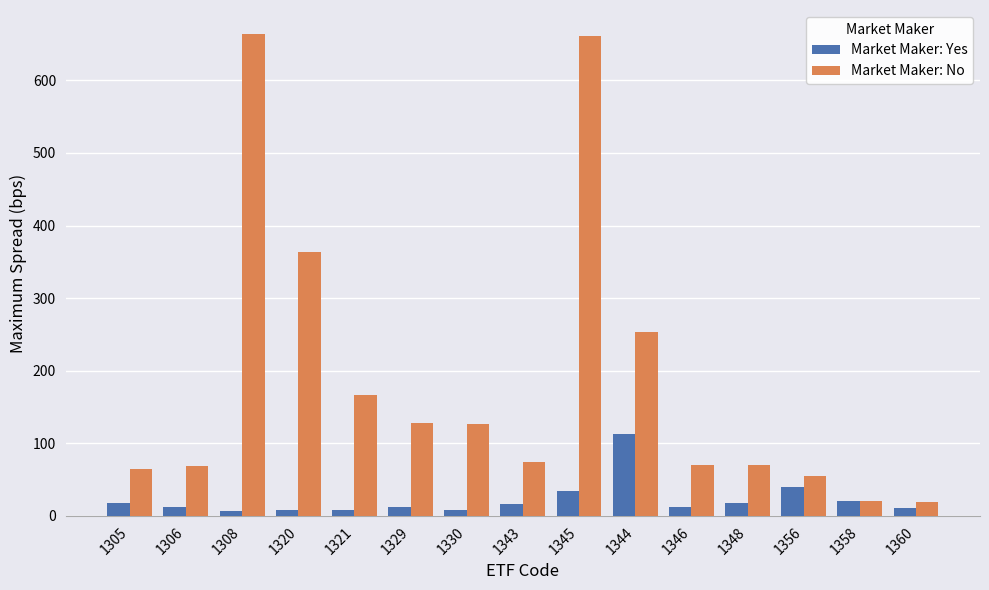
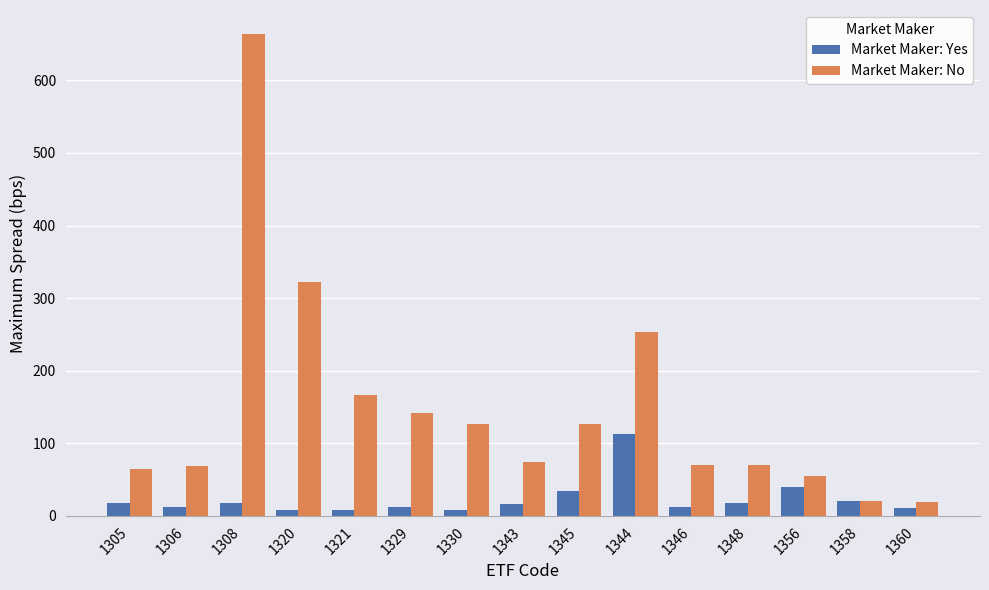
Market Maker: Yes, 1308: 10 -> 20
Market Maker: No, 1320: 360 -> 320
Market Maker: No, 1329: 130 -> 140
Market Maker: No, 1345: 660 -> 130
